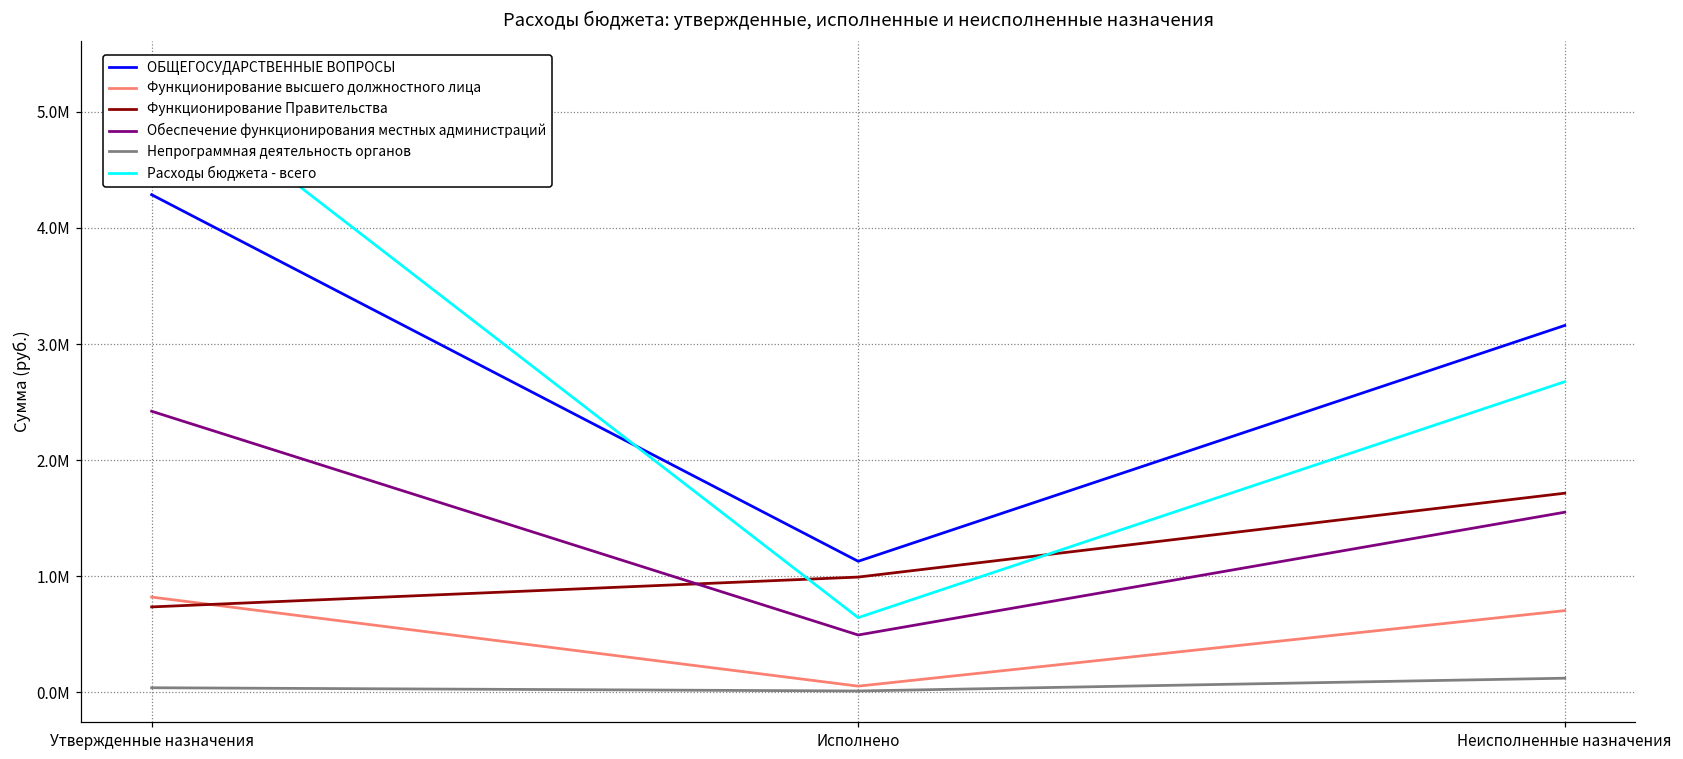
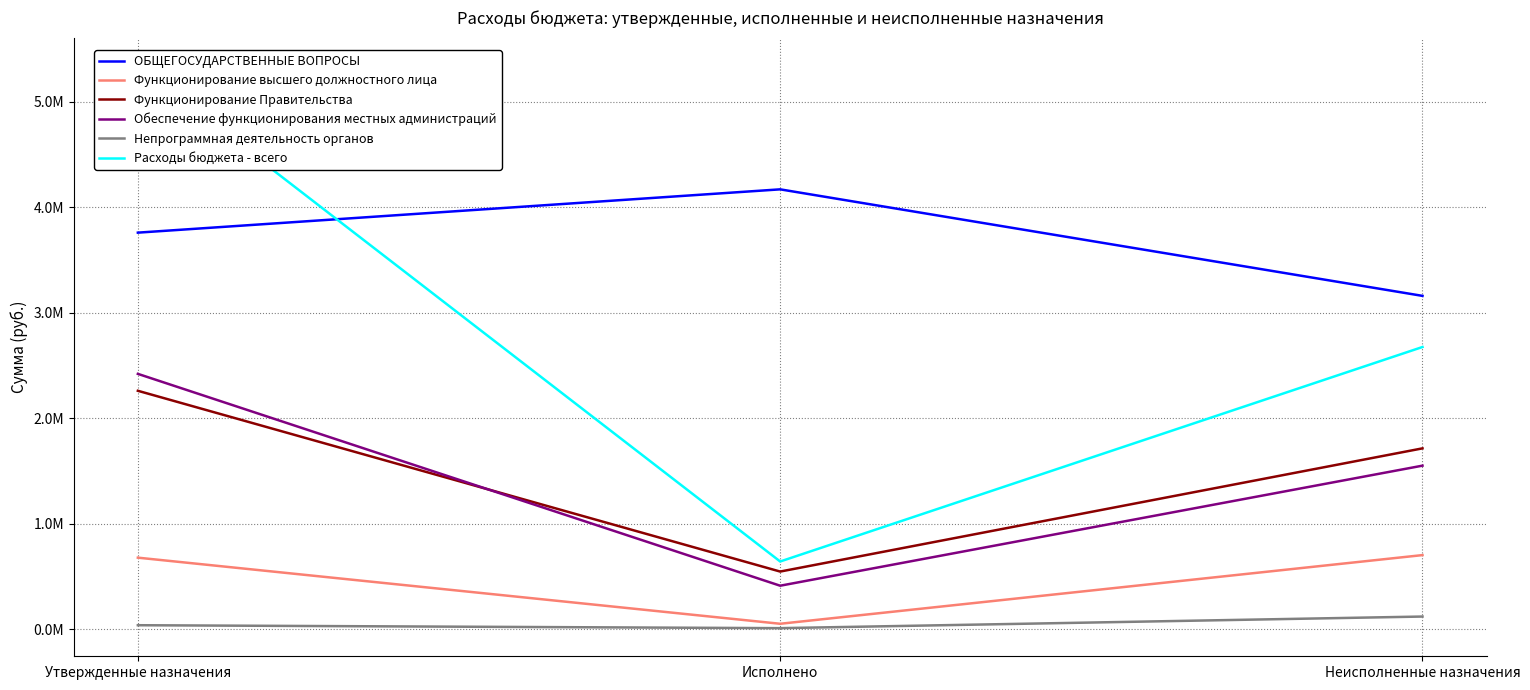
ОБЩЕГОСУДАРСТВЕННЫЕ ВОПРОСЫ, Утвержденные назначения: 4290000 -> 3760000
Функционирование высшего должностного лица, Утвержденные назначения: 820000 -> 680000
Функционирование Правительства, Утвержденные назначения: 730000 -> 2260000
ОБЩЕГОСУДАРСТВЕННЫЕ ВОПРОСЫ, Исполнено: 1130000 -> 4170000
Функционирование Правительства, Исполнено: 990000 -> 550000
Обеспечение функционирования местных администраций, Исполнено: 490000 -> 410000
